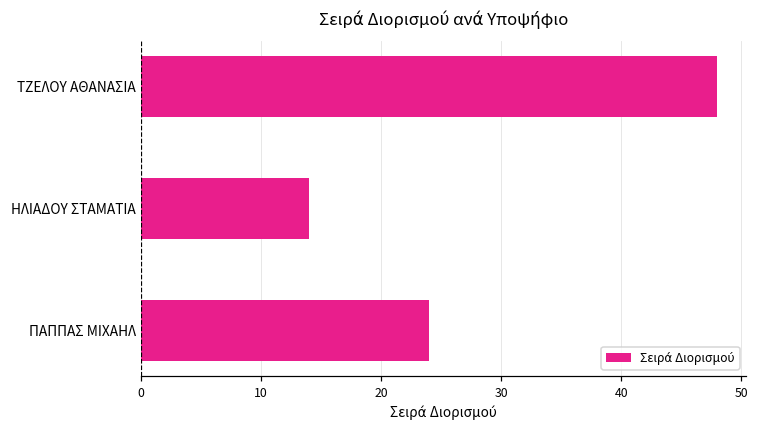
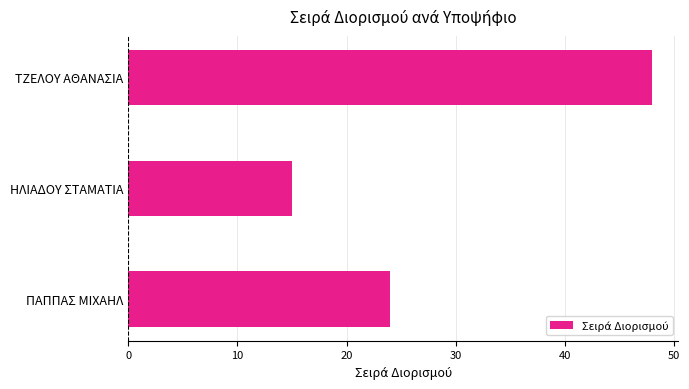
ΗΛΙΑΔΟΥ ΣΤΑΜΑΤΙΑ: 14 -> 15
